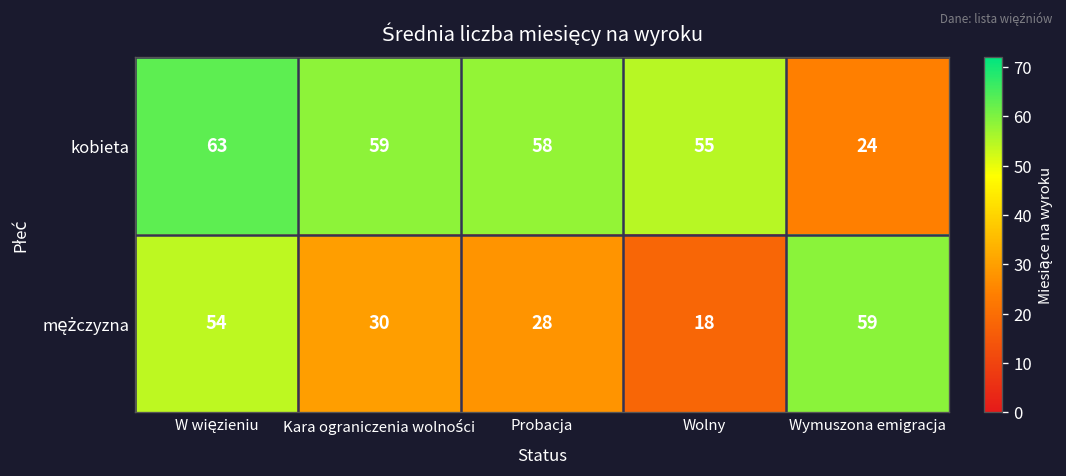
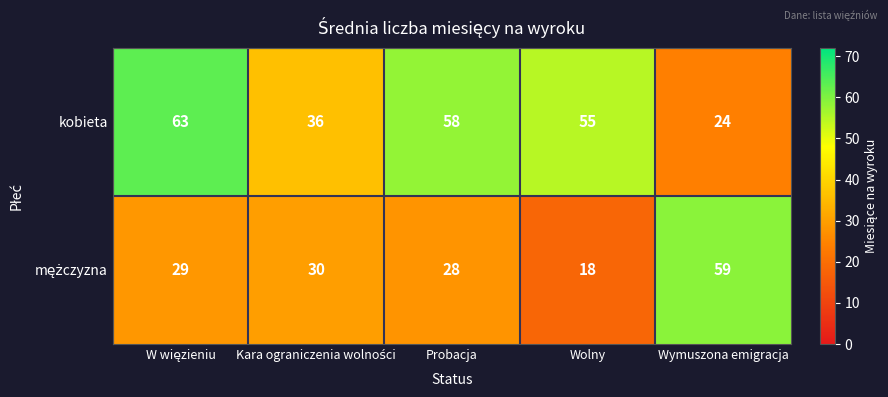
kobieta, Kara ograniczenia wolności: 59 -> 36
mężczyzna, W więzieniu: 54 -> 29
